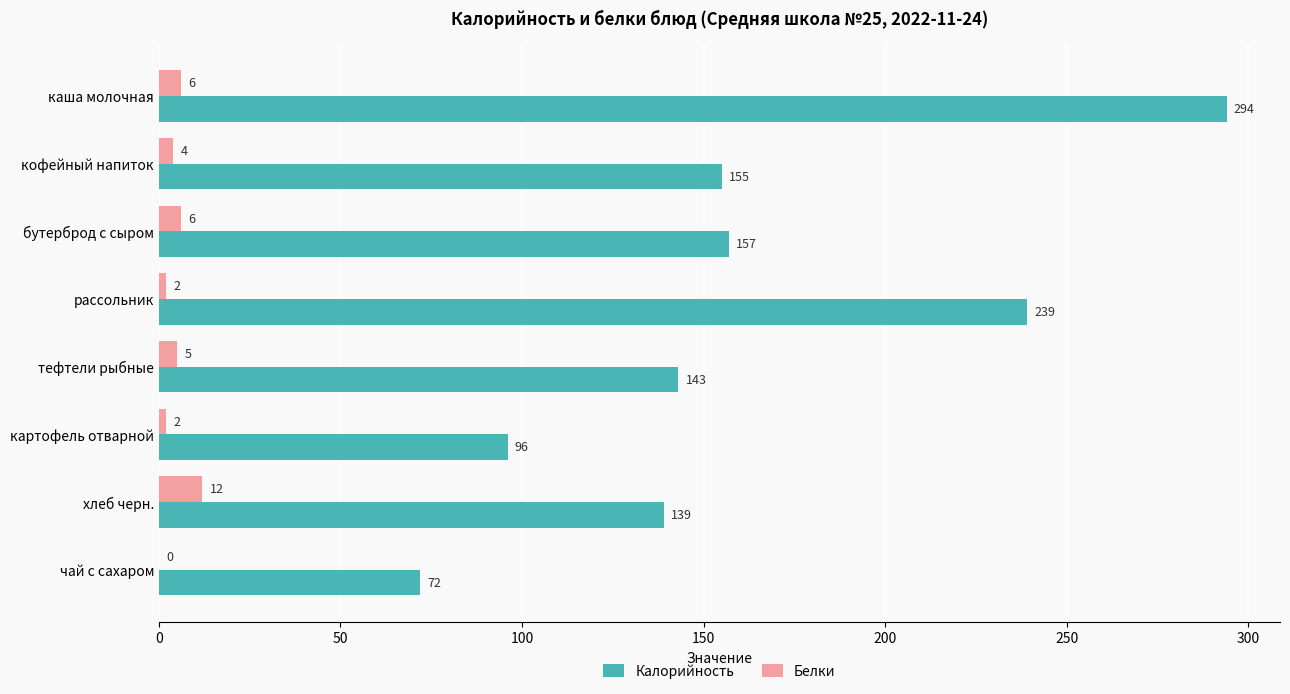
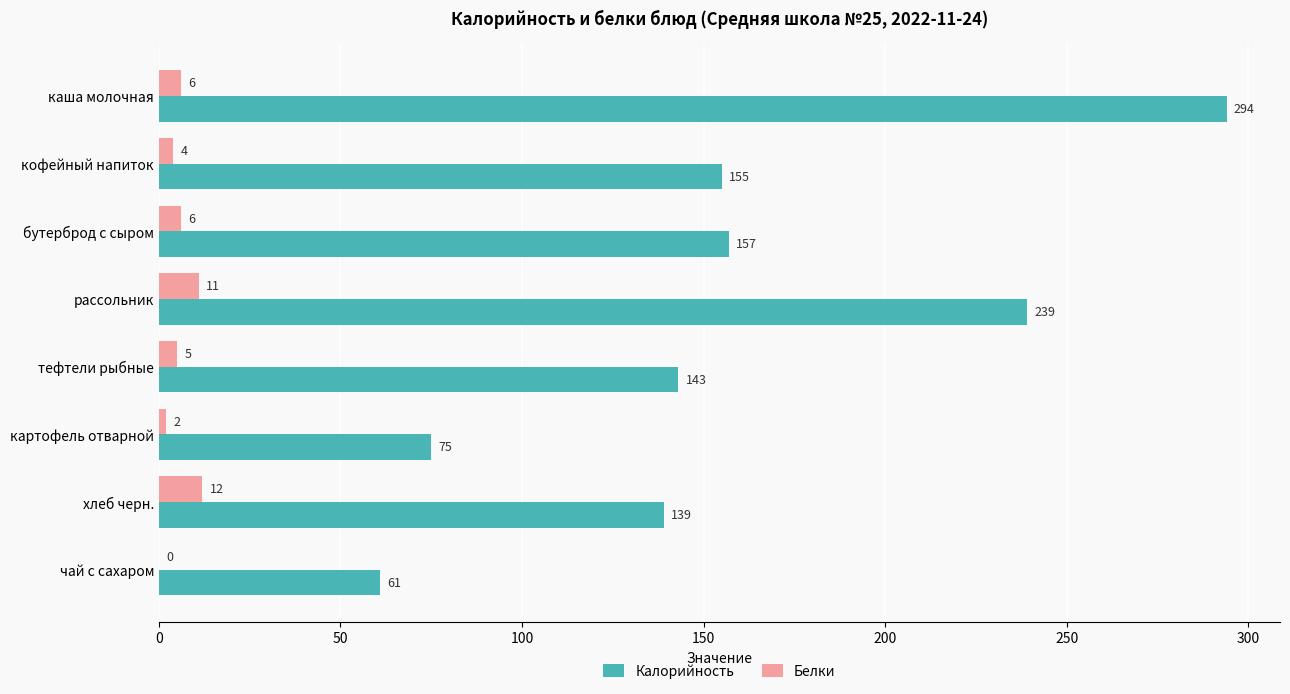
Белки, рассольник: 2 -> 11
Калорийность, картофель отварной: 96 -> 75
Калорийность, чай с сахаром: 72 -> 61
